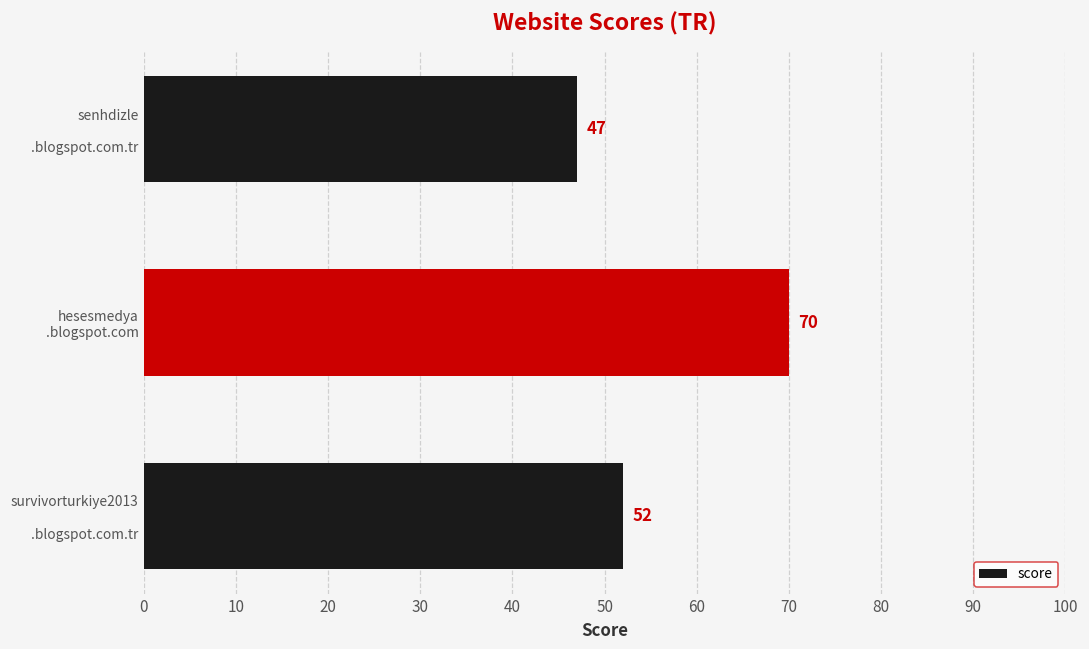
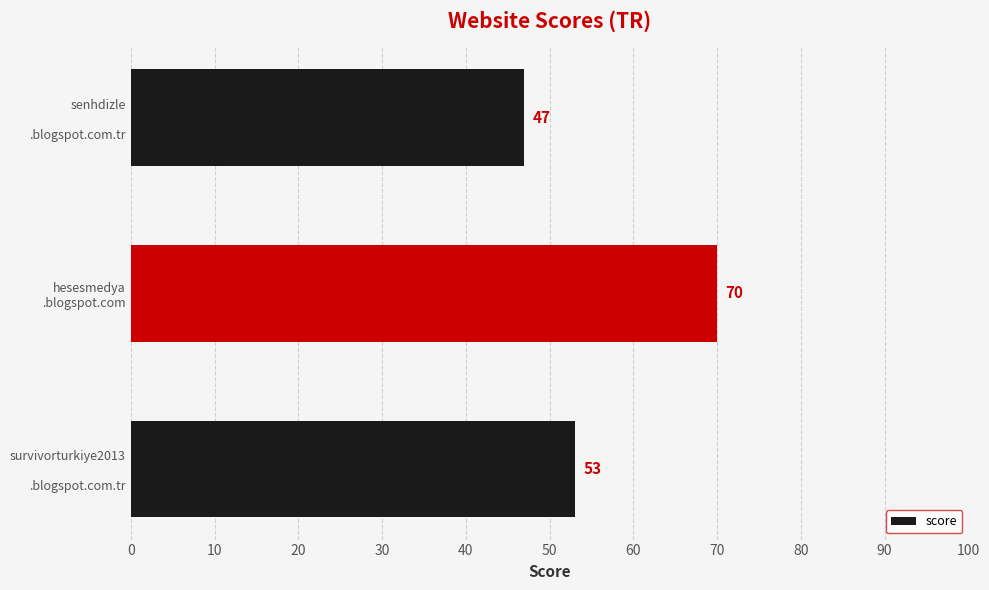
survivorturkiye2013 .blogspot.com.tr: 52 -> 53
